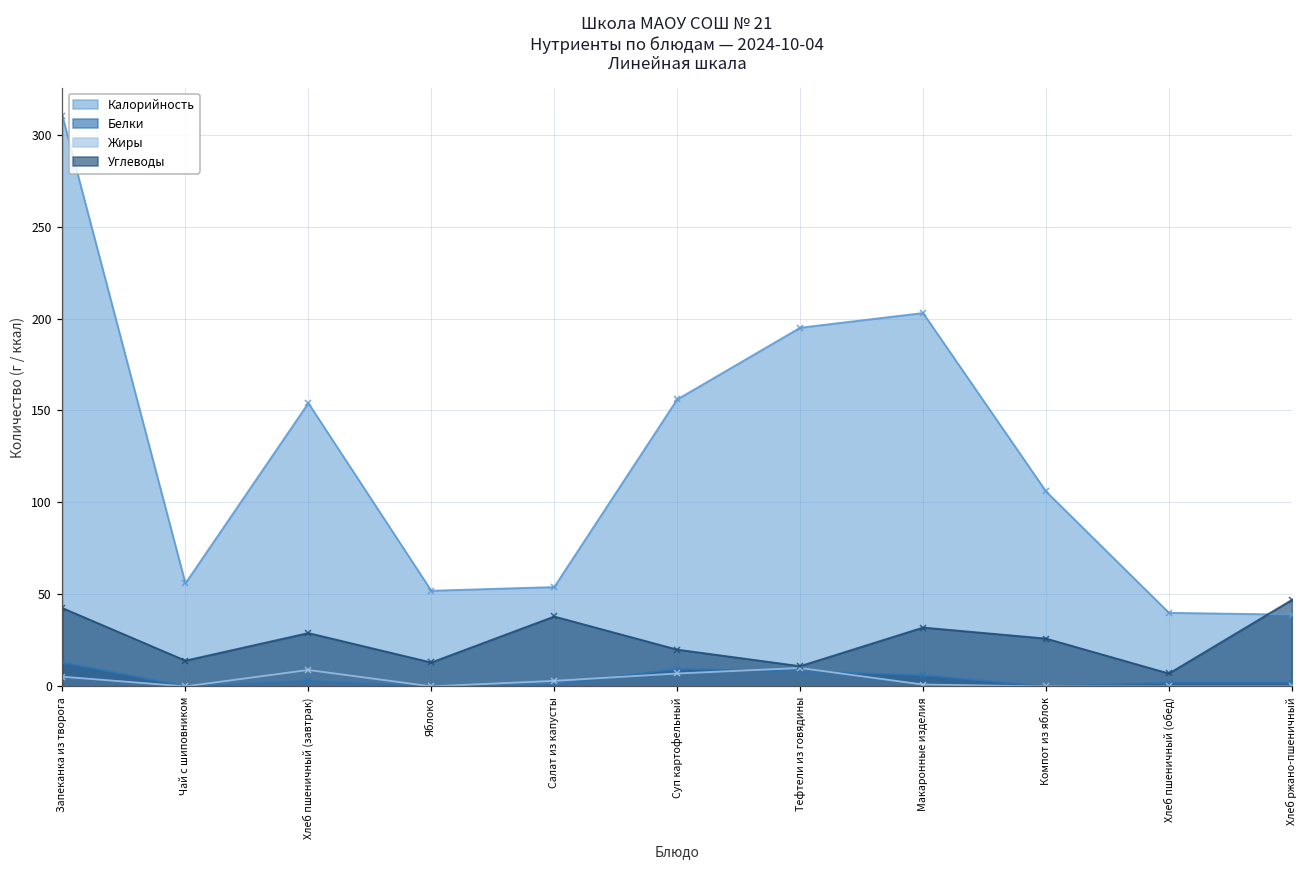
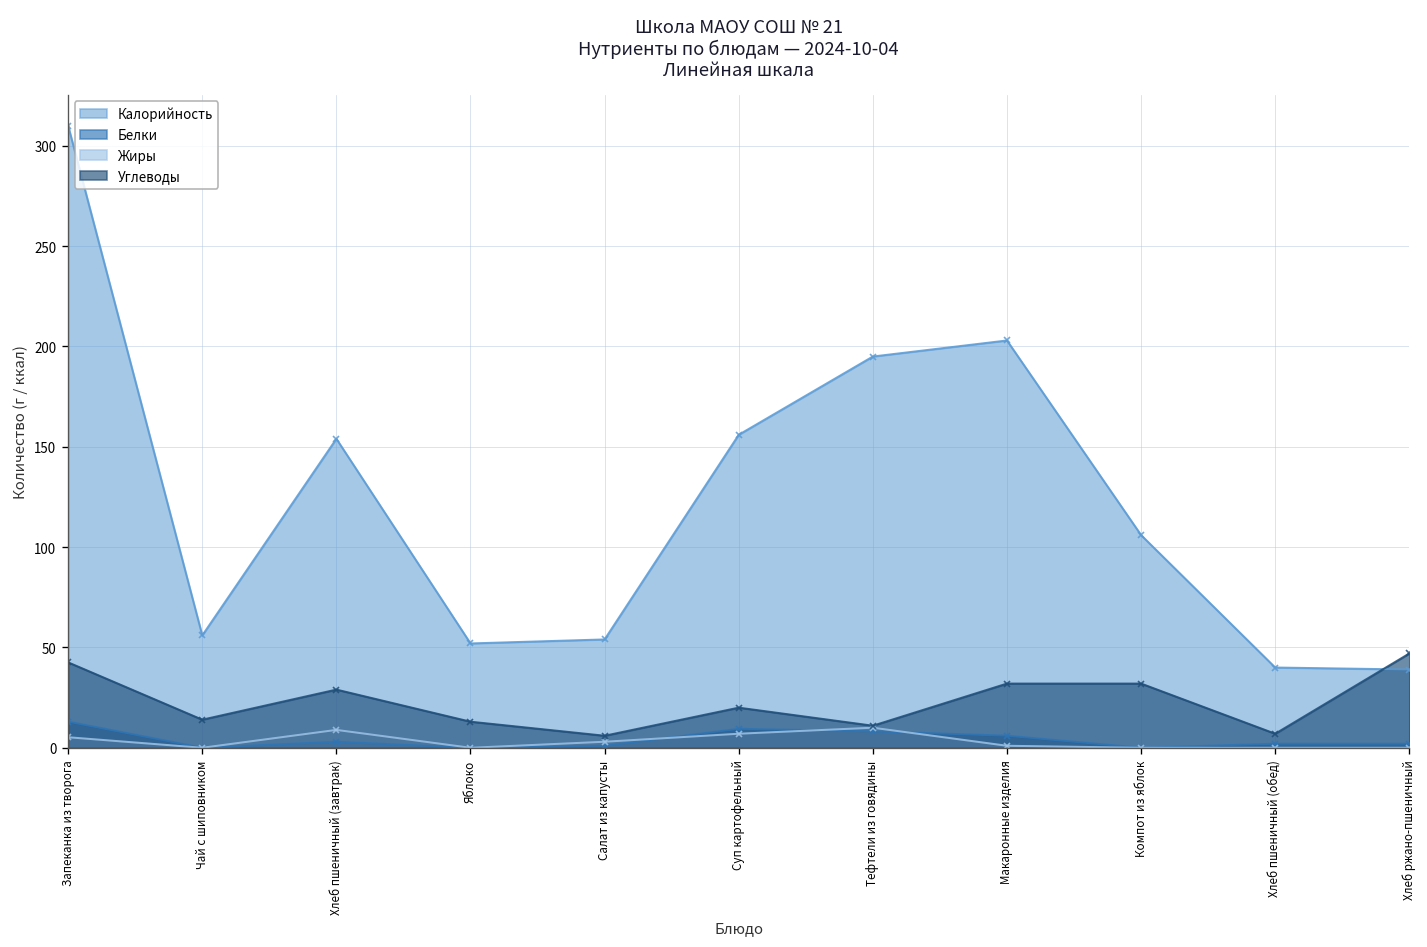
Углеводы, Салат из капусты: 38 -> 6
Углеводы, Компот из яблок: 26 -> 32
